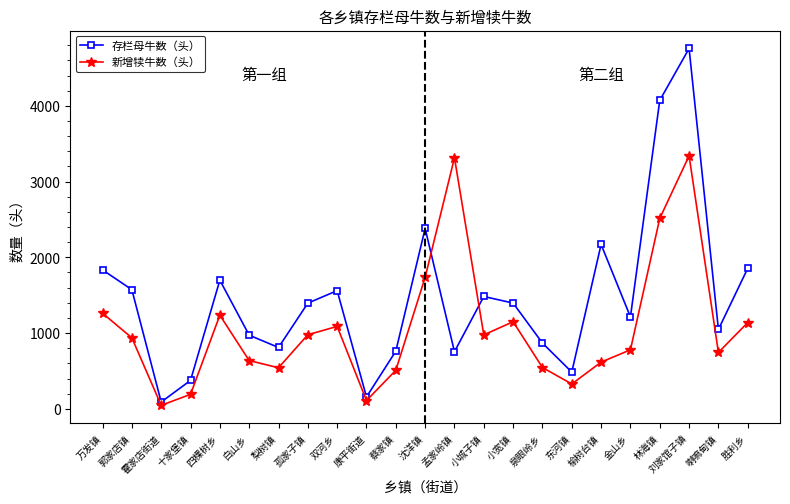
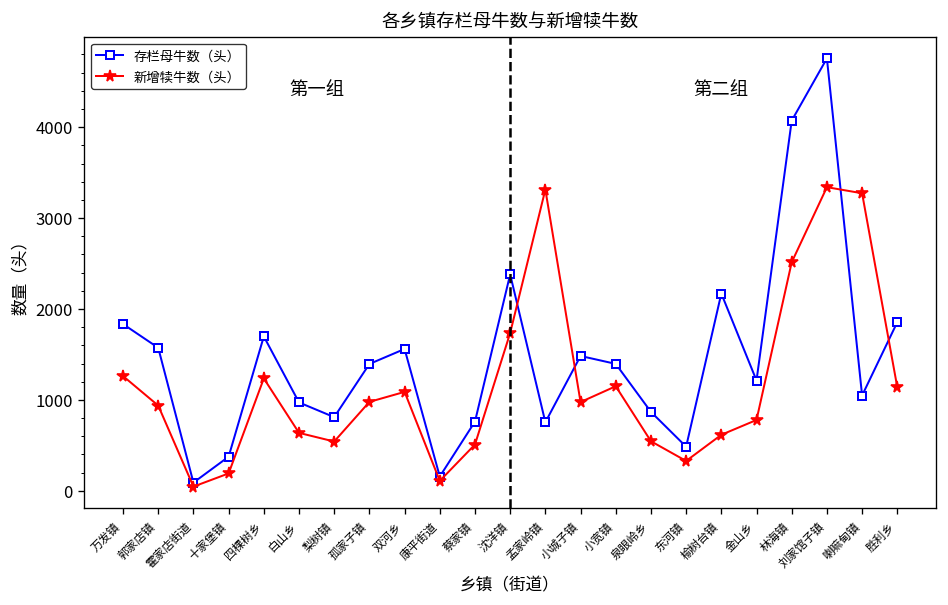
新增犊牛数（头）, 喇嘛甸镇: 700 -> 3300
